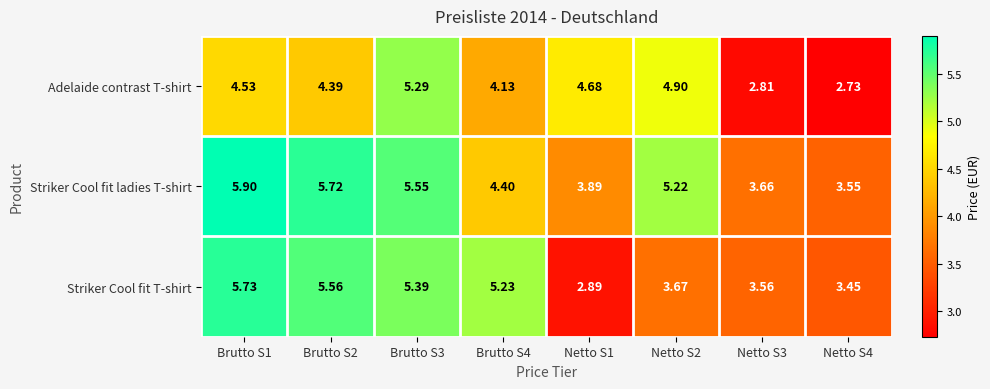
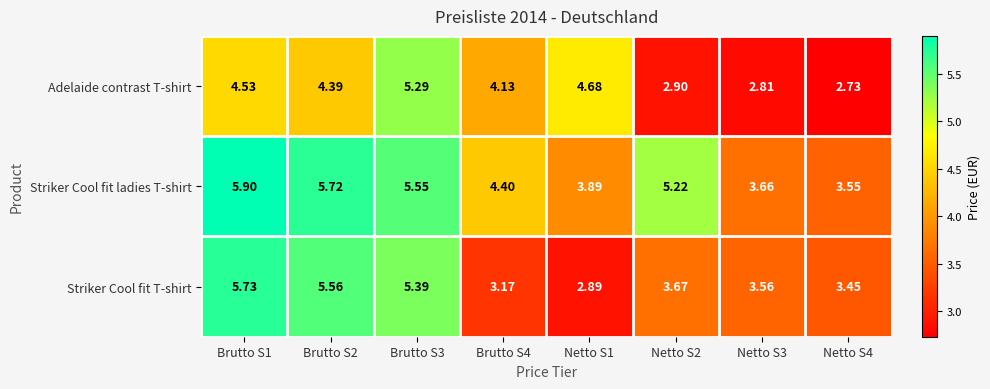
Adelaide contrast T-shirt, Netto S2: 4.90 -> 2.90
Striker Cool fit T-shirt, Brutto S4: 5.23 -> 3.17
